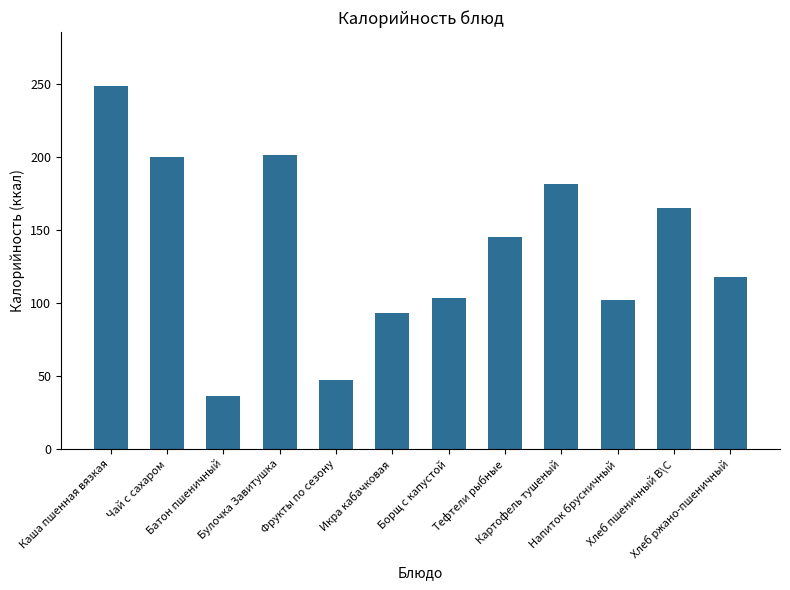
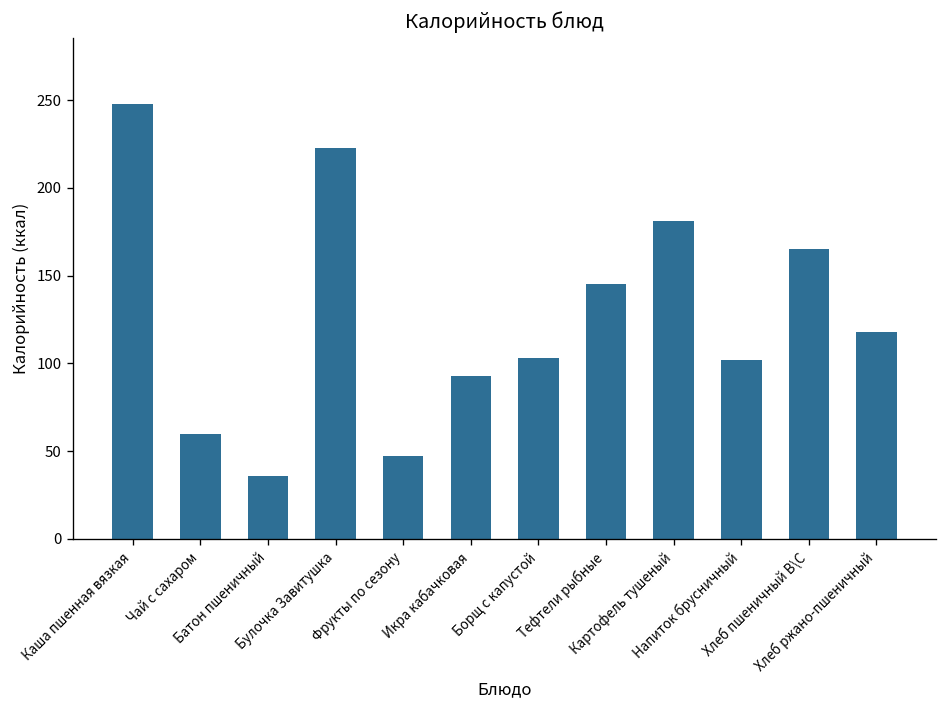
Чай с сахаром: 200 -> 60
Булочка Завитушка: 201 -> 223
